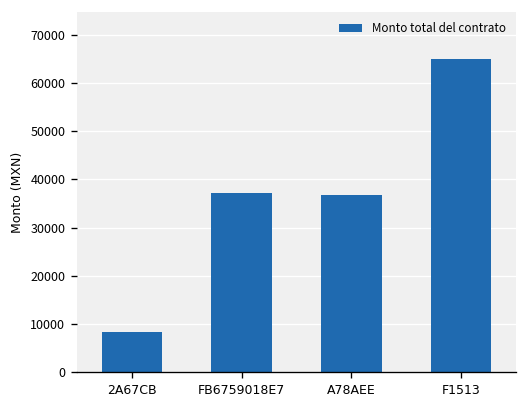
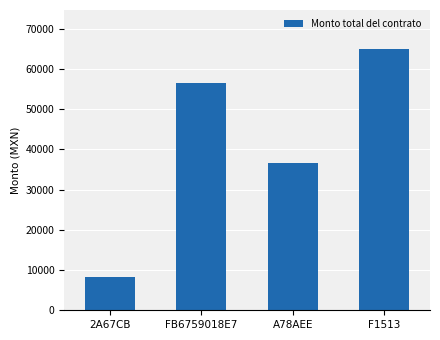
FB6759018E7: 37000 -> 57000
